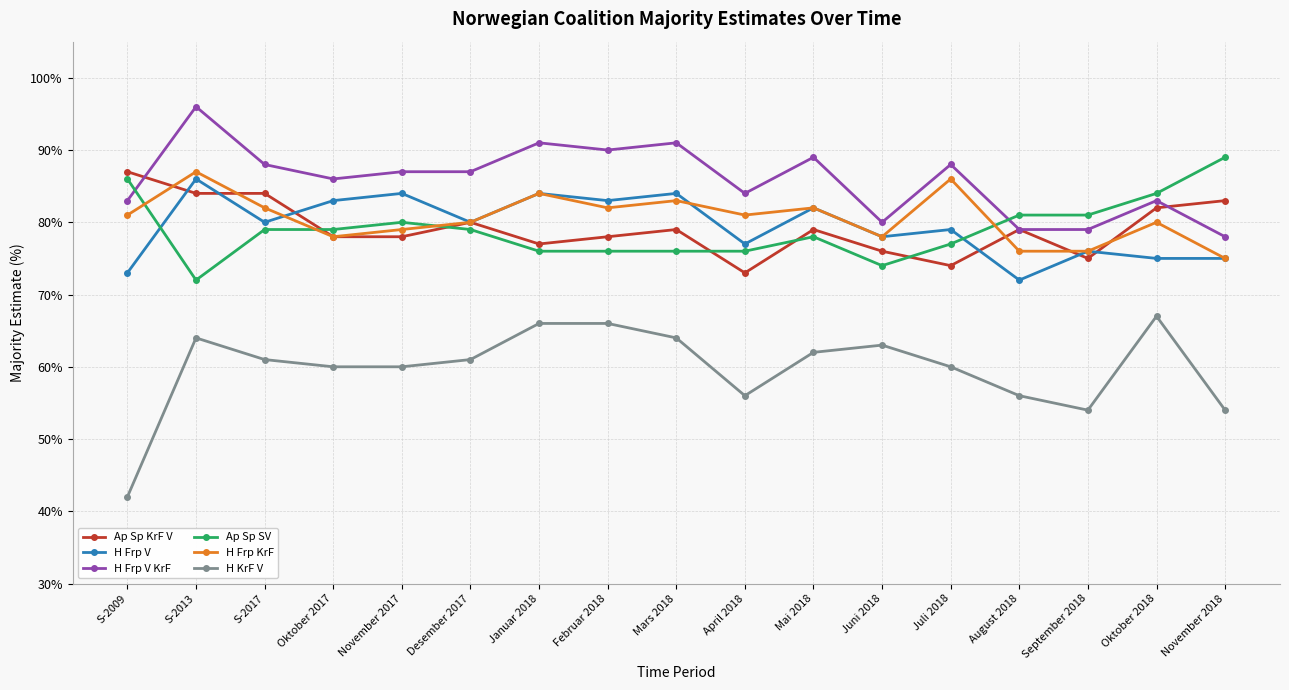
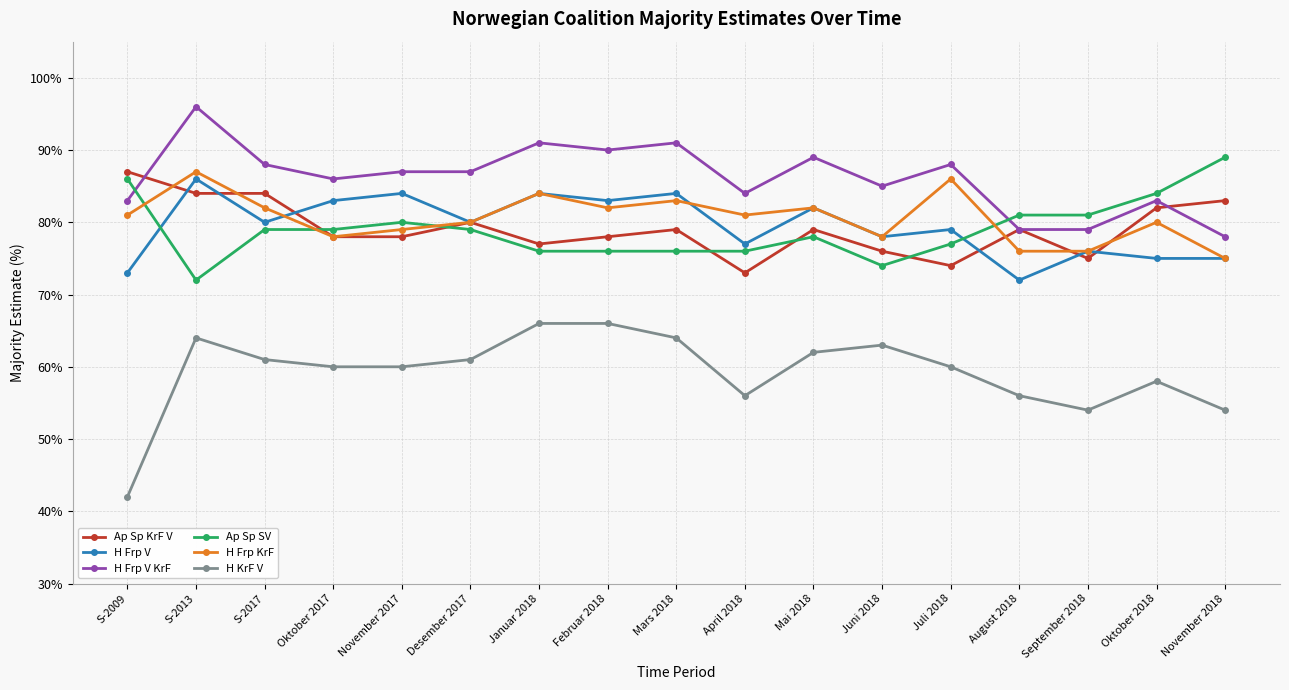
H Frp V KrF, Juni 2018: 80% -> 85%
H KrF V, Oktober 2018: 67% -> 58%
